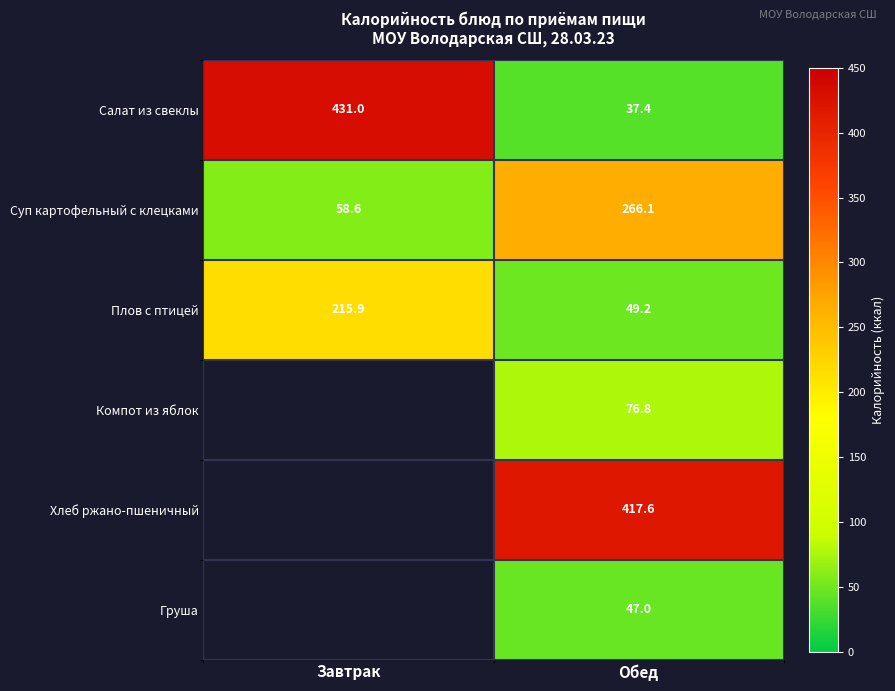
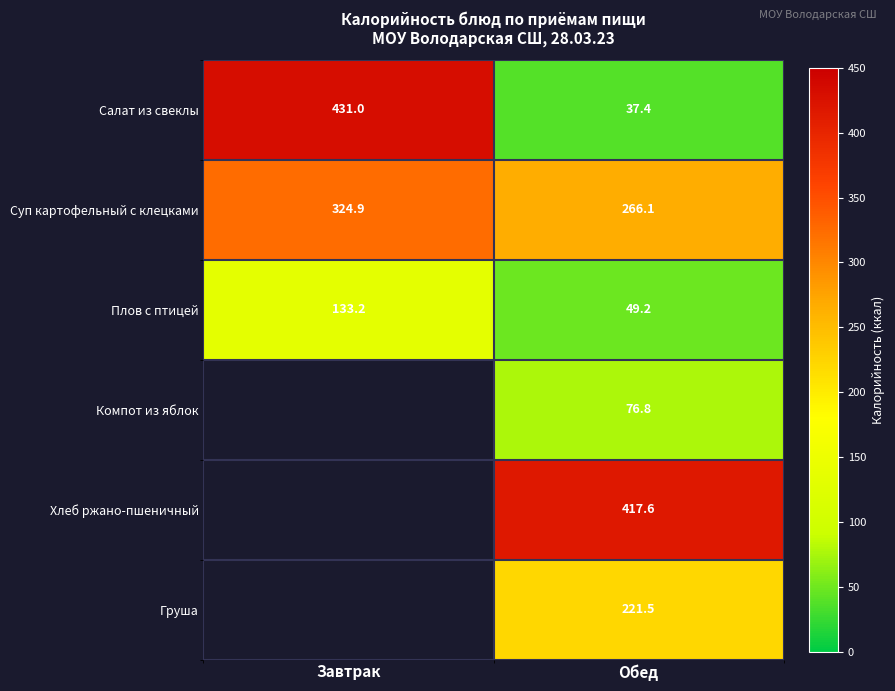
Суп картофельный с клецками, Завтрак: 58.6 -> 324.9
Плов с птицей, Завтрак: 215.9 -> 133.2
Груша, Обед: 47.0 -> 221.5
